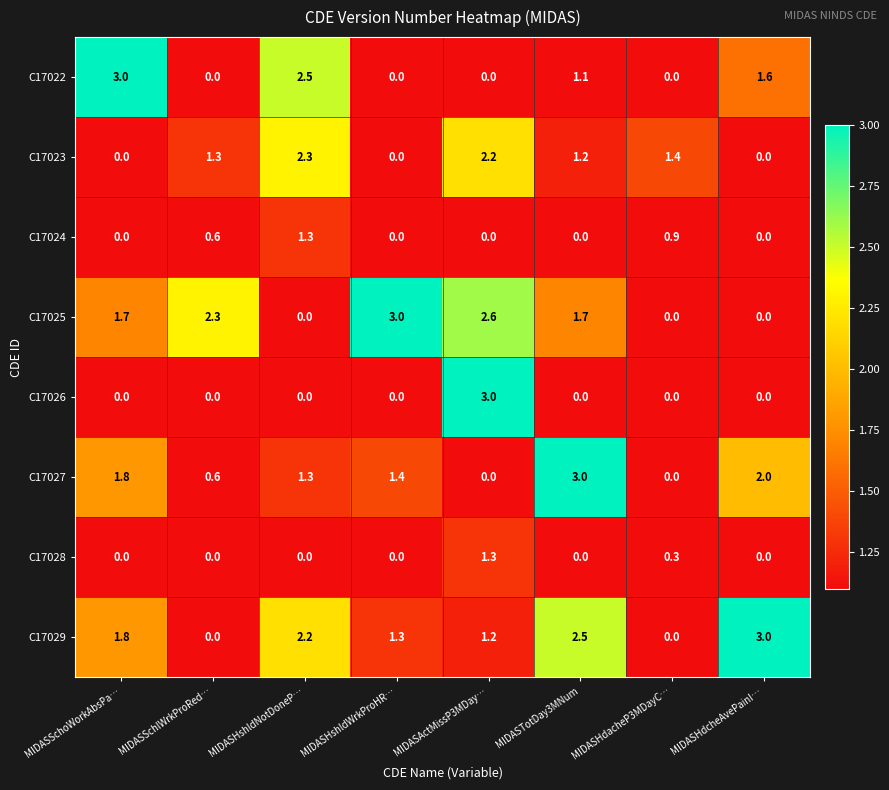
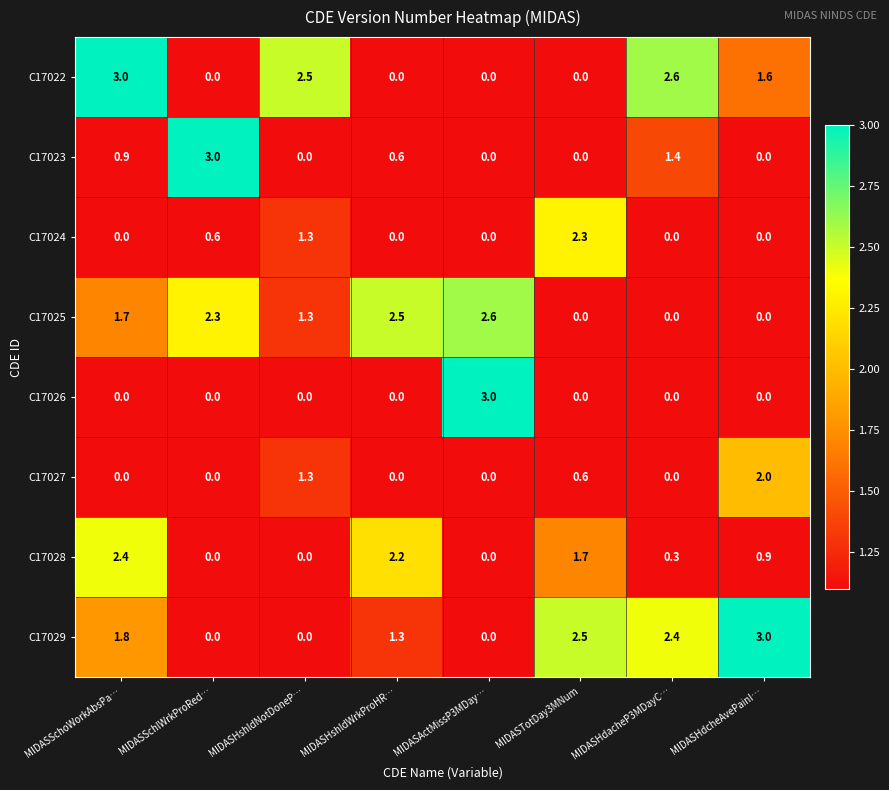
C17022, MIDASTotDay3MNum: 1.1 -> 0.0
C17022, MIDASHdacheP3MDayC…: 0.0 -> 2.6
C17023, MIDASSchoWorkAbsPa…: 0.0 -> 0.9
C17023, MIDASSchlWrkProRed…: 1.3 -> 3.0
C17023, MIDASHshldNotDoneP…: 2.3 -> 0.0
C17023, MIDASHshldWrkProHR…: 0.0 -> 0.6
C17023, MIDASActMissP3MDay…: 2.2 -> 0.0
C17023, MIDASTotDay3MNum: 1.2 -> 0.0
C17024, MIDASTotDay3MNum: 0.0 -> 2.3
C17024, MIDASHdacheP3MDayC…: 0.9 -> 0.0
C17025, MIDASHshldNotDoneP…: 0.0 -> 1.3
C17025, MIDASHshldWrkProHR…: 3.0 -> 2.5
C17025, MIDASTotDay3MNum: 1.7 -> 0.0
C17027, MIDASSchoWorkAbsPa…: 1.8 -> 0.0
C17027, MIDASSchlWrkProRed…: 0.6 -> 0.0
C17027, MIDASHshldWrkProHR…: 1.4 -> 0.0
C17027, MIDASTotDay3MNum: 3.0 -> 0.6
C17028, MIDASSchoWorkAbsPa…: 0.0 -> 2.4
C17028, MIDASHshldWrkProHR…: 0.0 -> 2.2
C17028, MIDASActMissP3MDay…: 1.3 -> 0.0
C17028, MIDASTotDay3MNum: 0.0 -> 1.7
C17028, MIDASHdcheAvePainI…: 0.0 -> 0.9
C17029, MIDASHshldNotDoneP…: 2.2 -> 0.0
C17029, MIDASActMissP3MDay…: 1.2 -> 0.0
C17029, MIDASHdacheP3MDayC…: 0.0 -> 2.4
